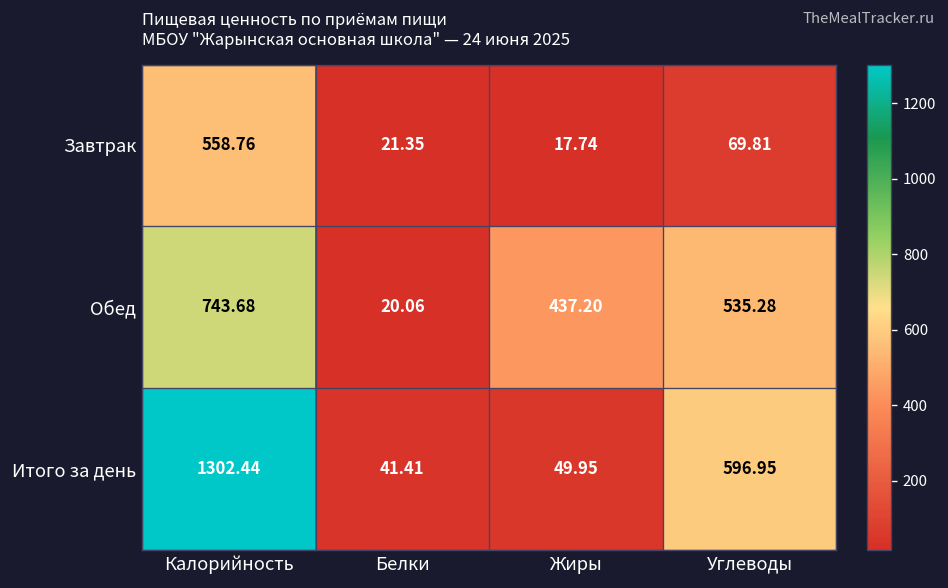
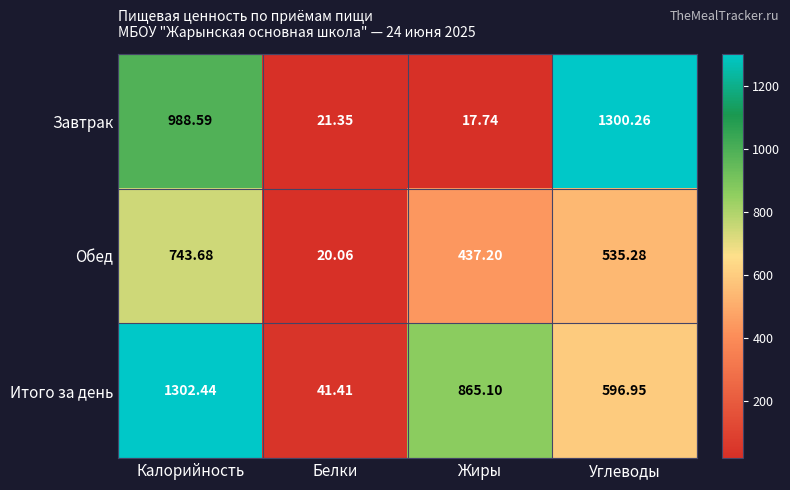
Завтрак, Калорийность: 558.76 -> 988.59
Завтрак, Углеводы: 69.81 -> 1300.26
Итого за день, Жиры: 49.95 -> 865.10
